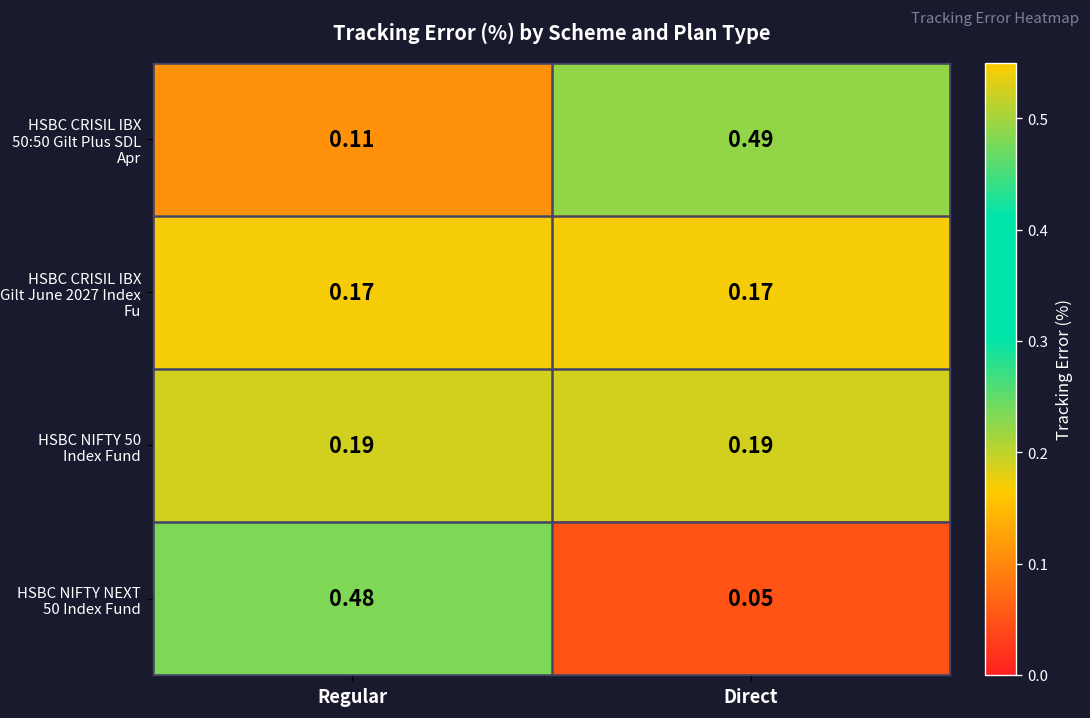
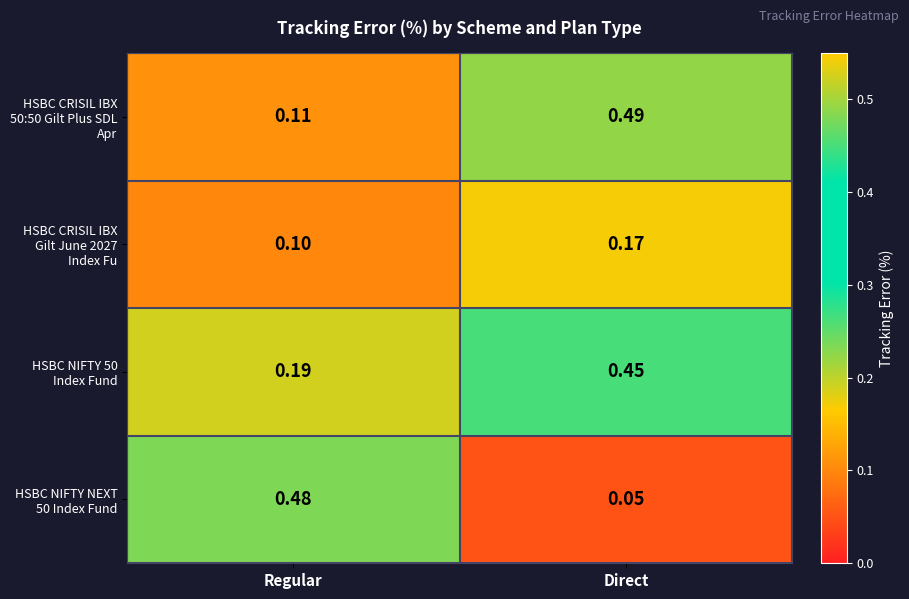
HSBC CRISIL IBX Gilt June 2027 Index Fu, Regular: 0.17 -> 0.10
HSBC NIFTY 50 Index Fund, Direct: 0.19 -> 0.45
